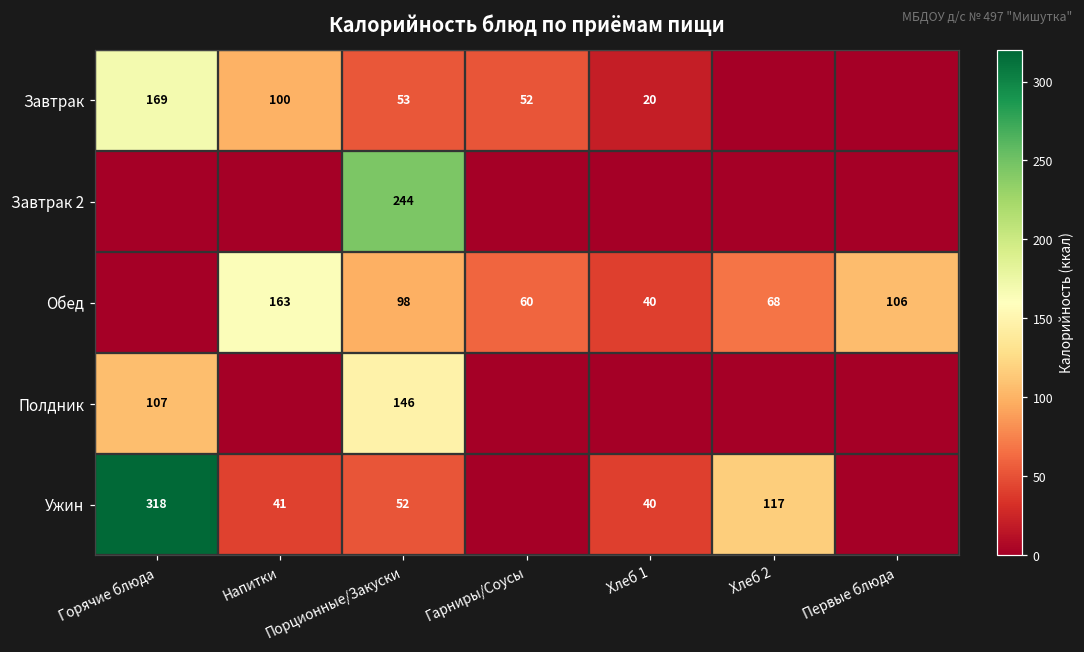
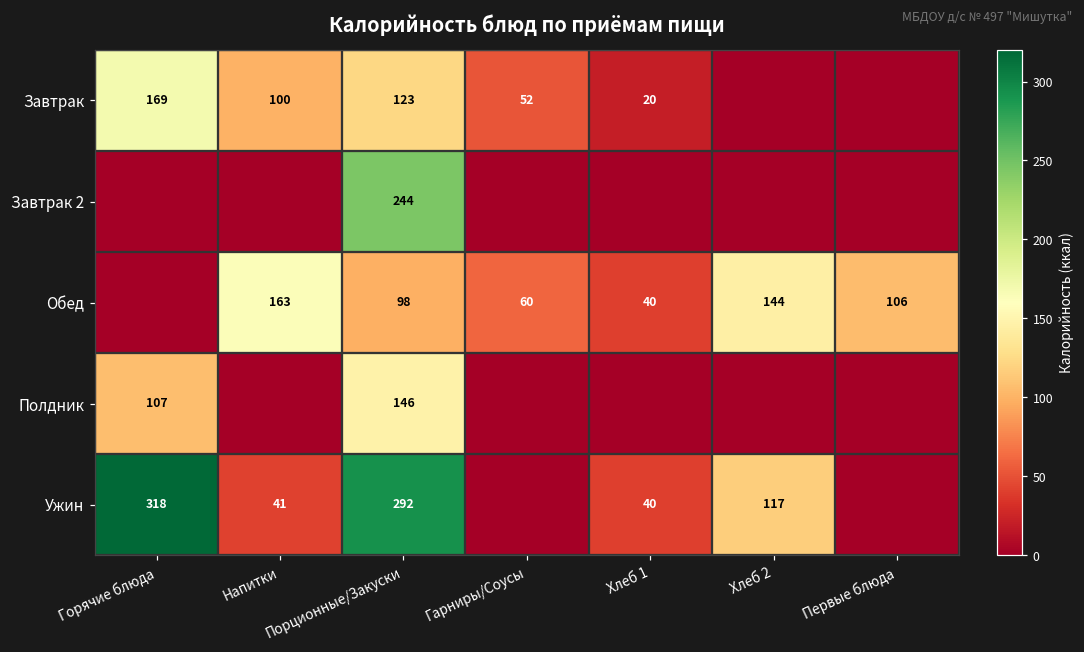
Завтрак, Порционные/Закуски: 53 -> 123
Обед, Хлеб 2: 68 -> 144
Ужин, Порционные/Закуски: 52 -> 292
